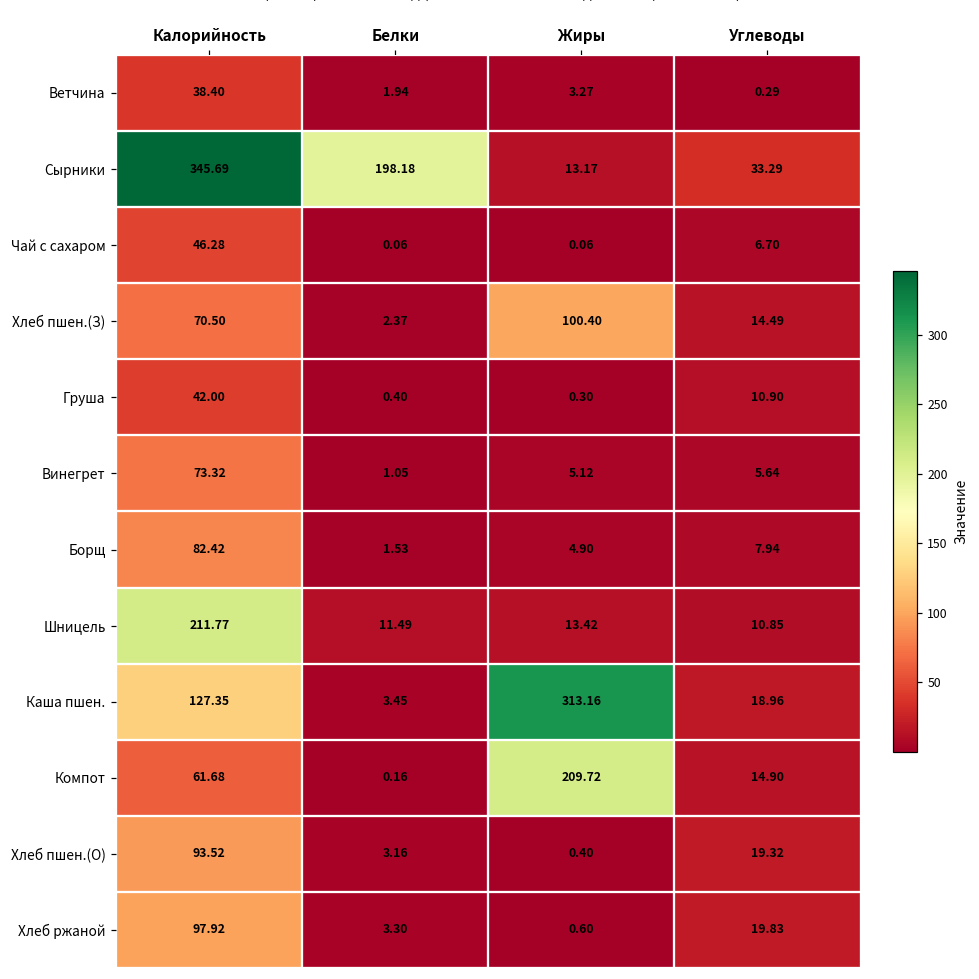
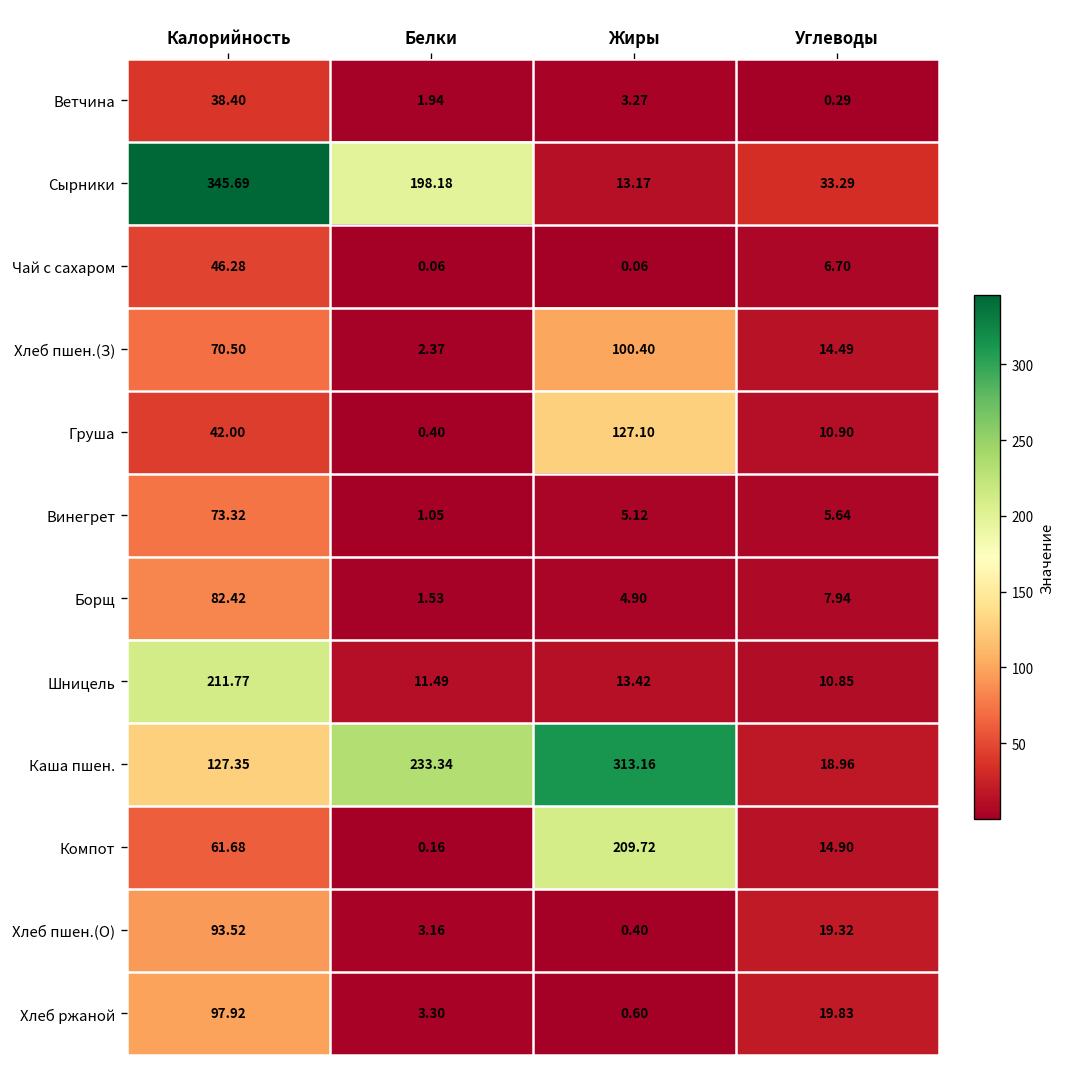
Груша, Жиры: 0.30 -> 127.10
Каша пшен., Белки: 3.45 -> 233.34
